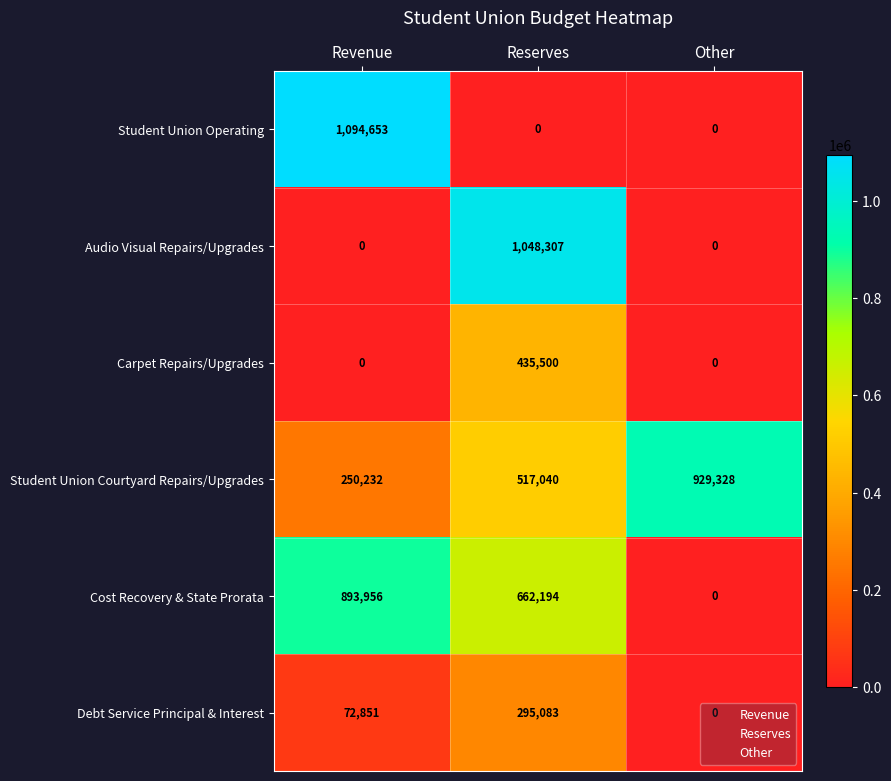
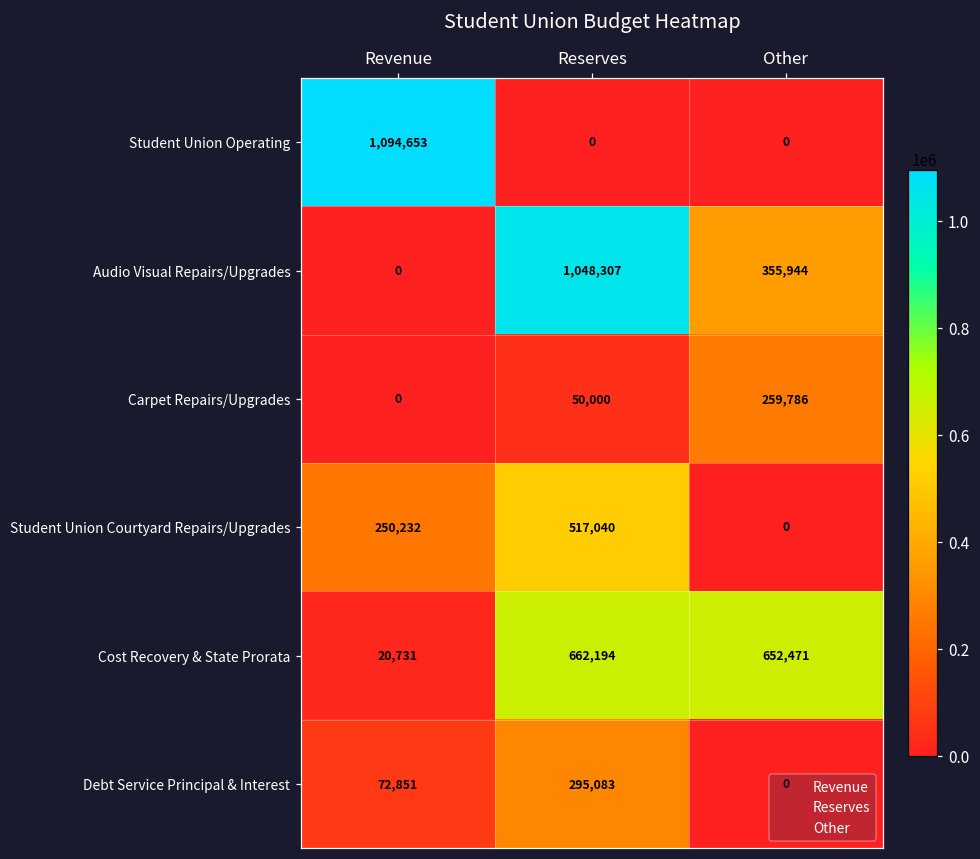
Audio Visual Repairs/Upgrades, Other: 0 -> 355,944
Carpet Repairs/Upgrades, Reserves: 435,500 -> 50,000
Carpet Repairs/Upgrades, Other: 0 -> 259,786
Student Union Courtyard Repairs/Upgrades, Other: 929,328 -> 0
Cost Recovery & State Prorata, Revenue: 893,956 -> 20,731
Cost Recovery & State Prorata, Other: 0 -> 652,471
